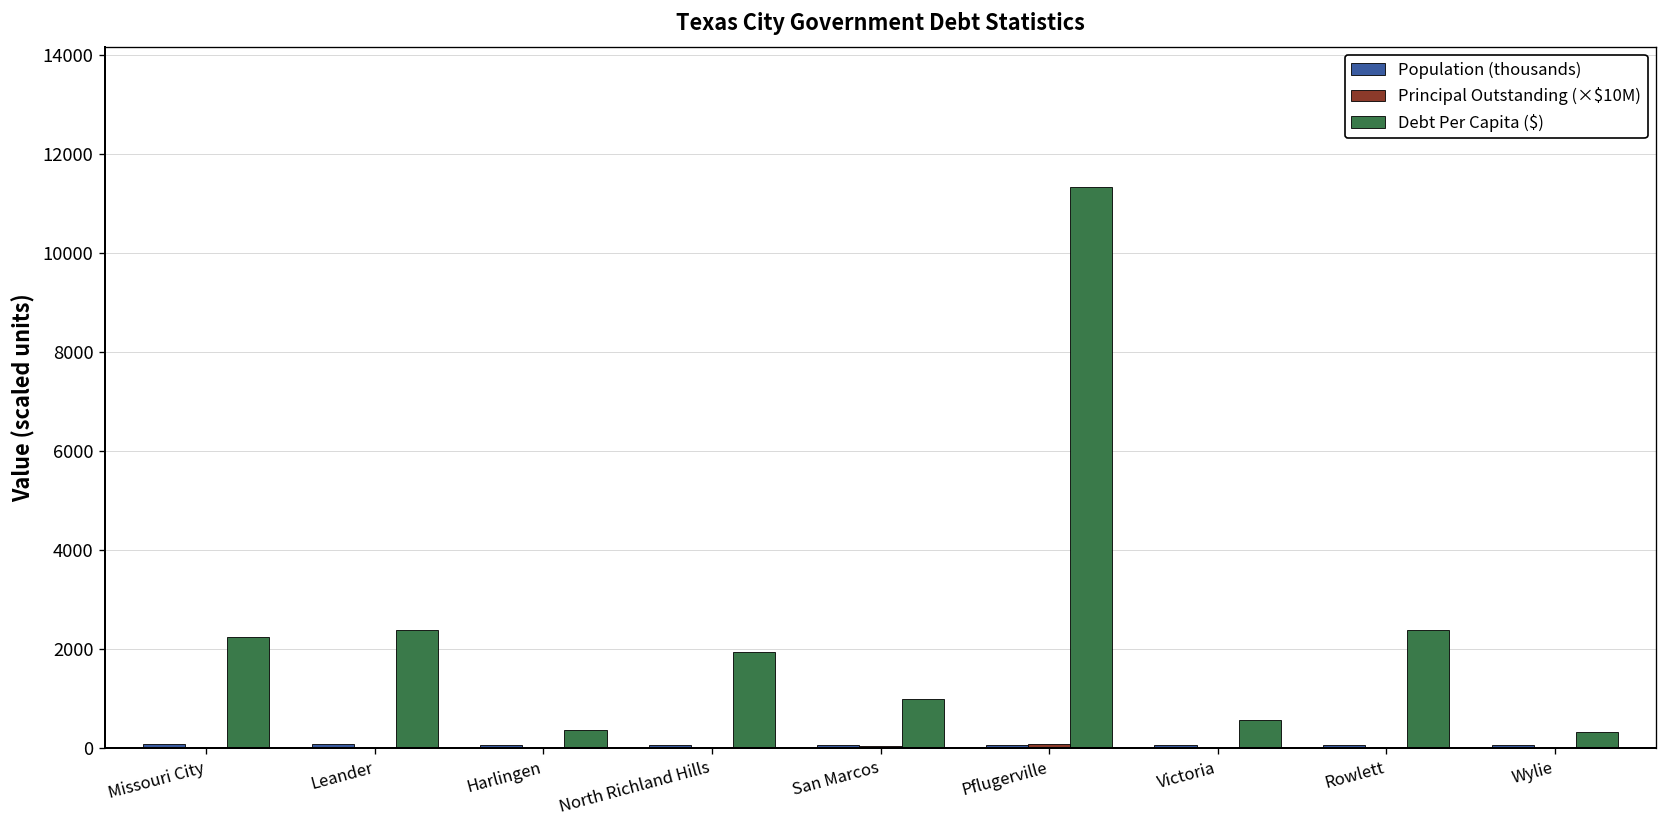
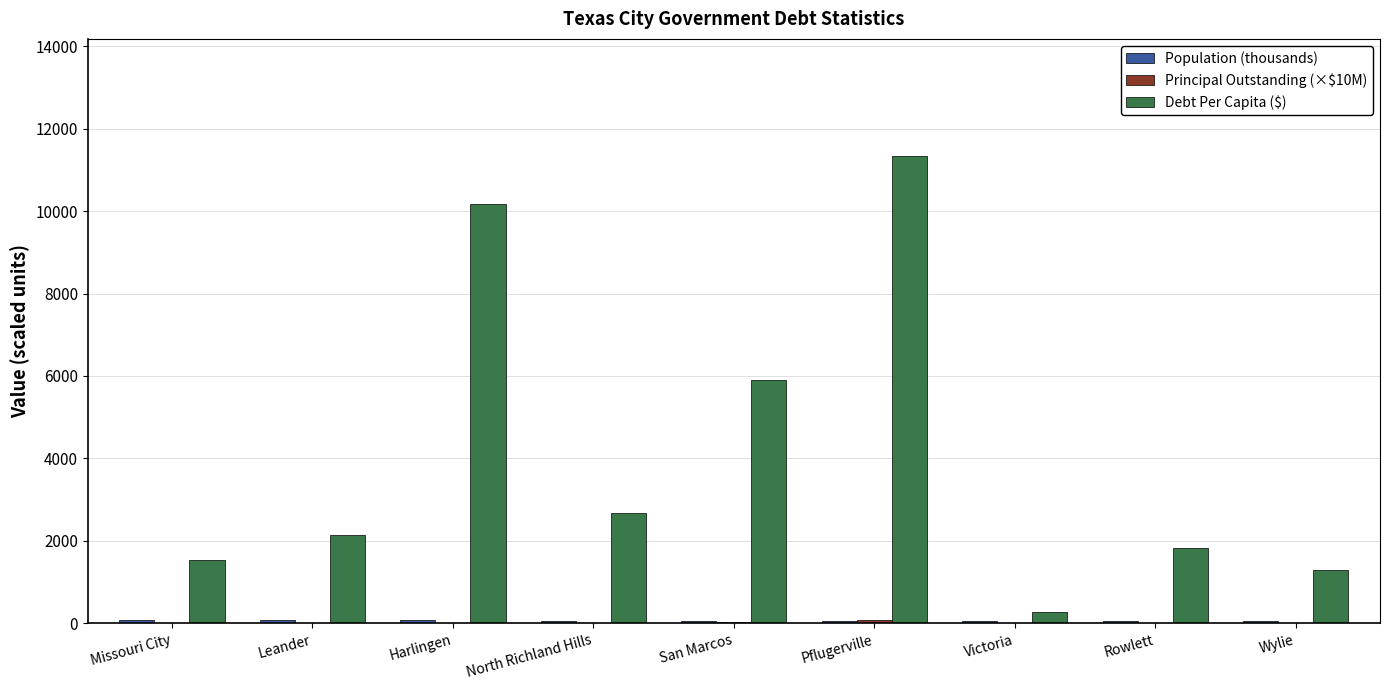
Debt Per Capita ($), Missouri City: 2200 -> 1500
Debt Per Capita ($), Leander: 2400 -> 2100
Debt Per Capita ($), Harlingen: 400 -> 10200
Debt Per Capita ($), North Richland Hills: 1900 -> 2700
Debt Per Capita ($), San Marcos: 1000 -> 5900
Debt Per Capita ($), Victoria: 600 -> 300
Debt Per Capita ($), Rowlett: 2400 -> 1800
Debt Per Capita ($), Wylie: 300 -> 1300
